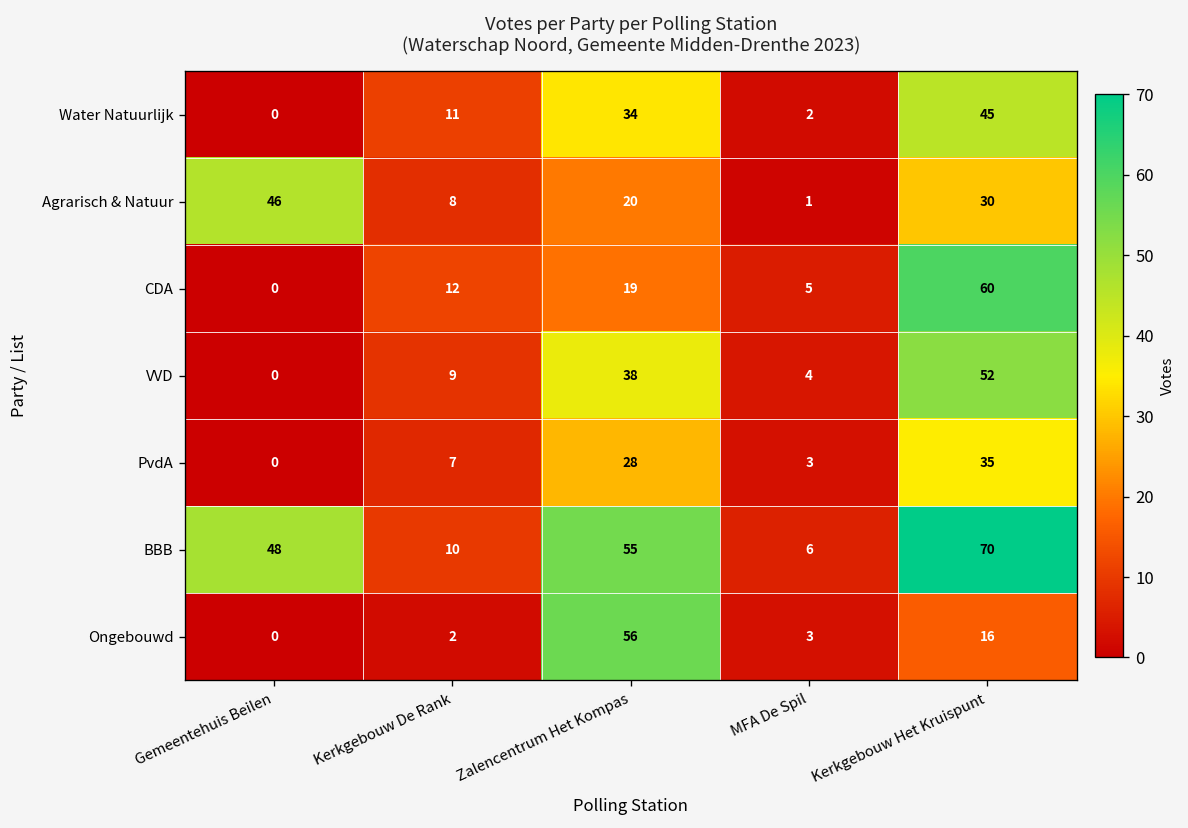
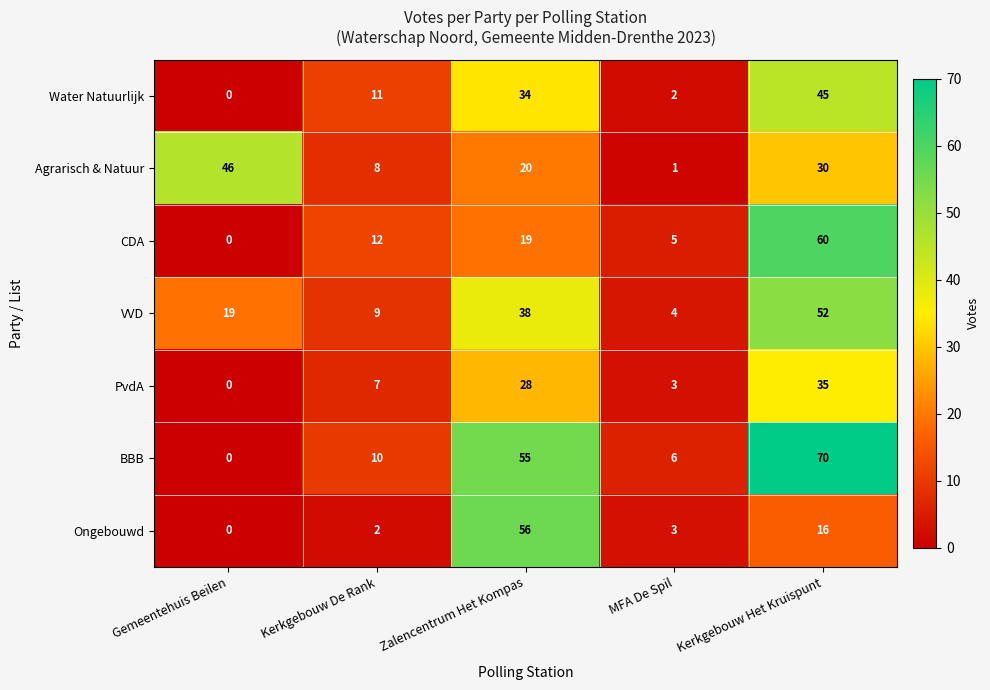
VVD, Gemeentehuis Beilen: 0 -> 19
BBB, Gemeentehuis Beilen: 48 -> 0
